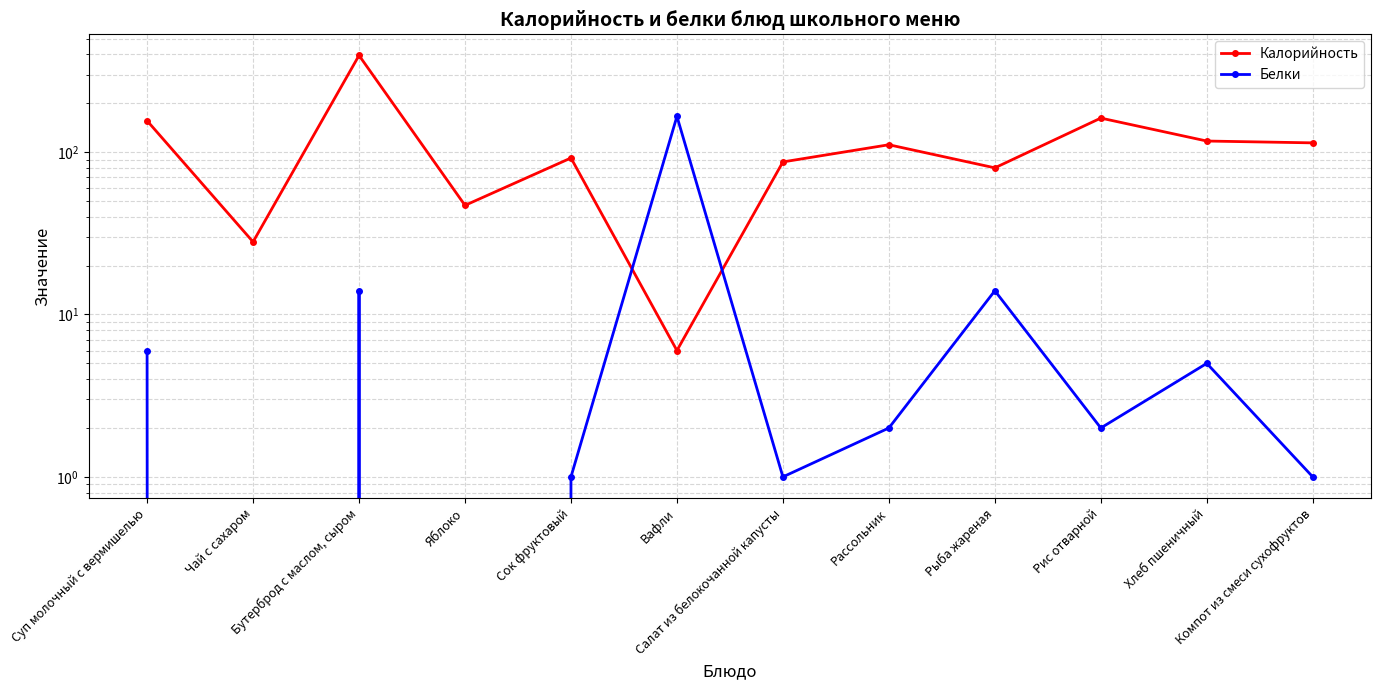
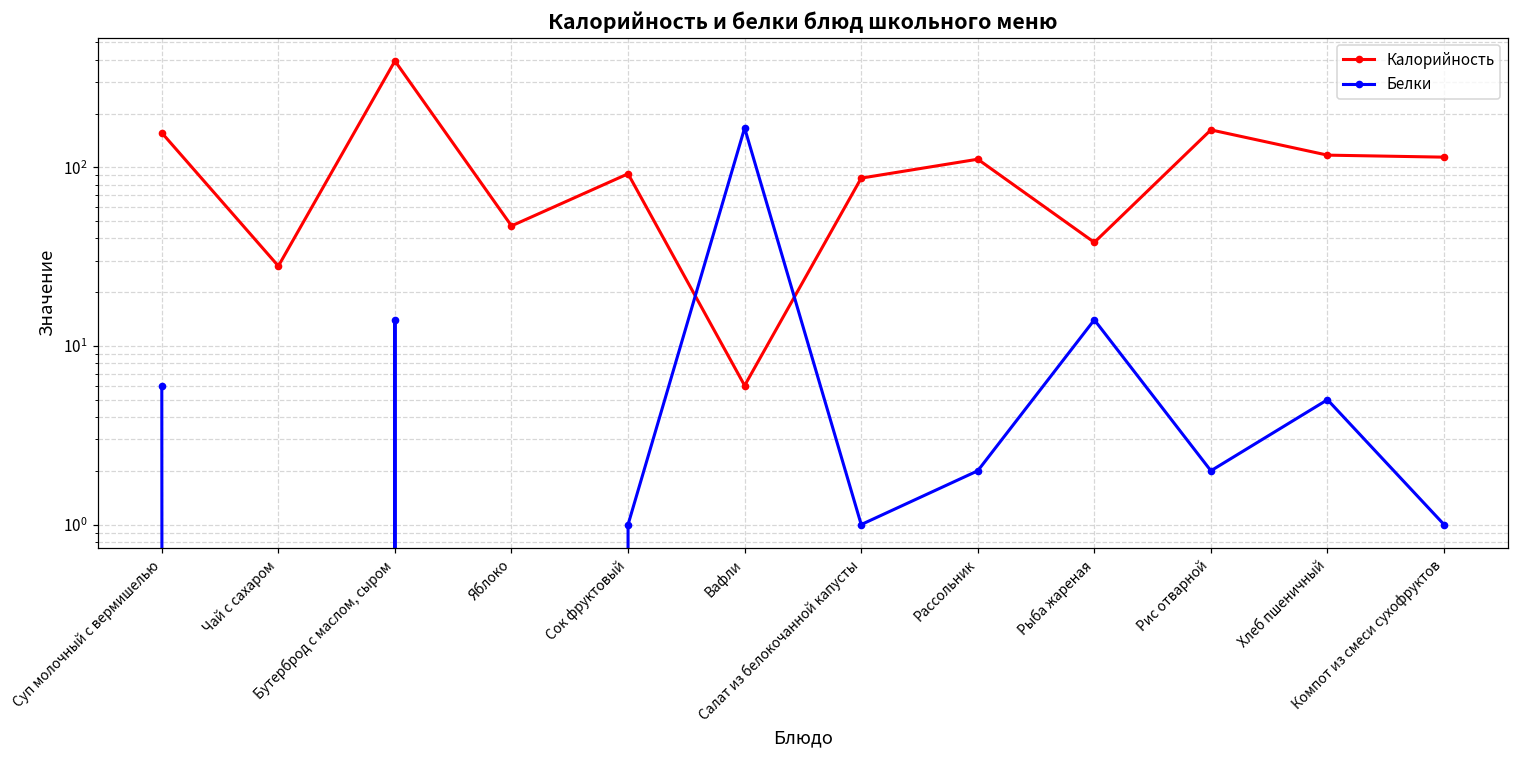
Калорийность, Рыба жареная: 80 -> 38
